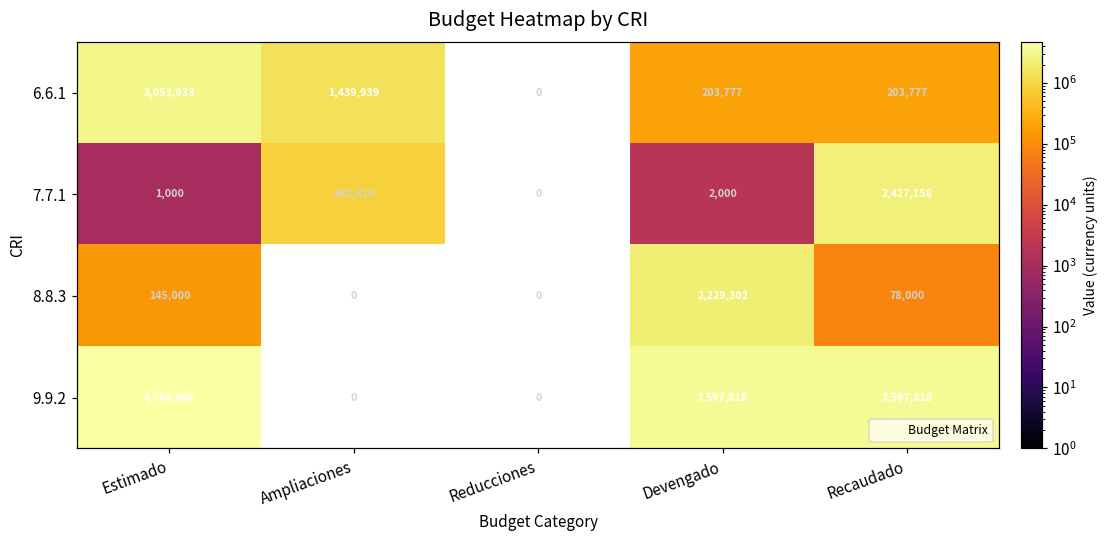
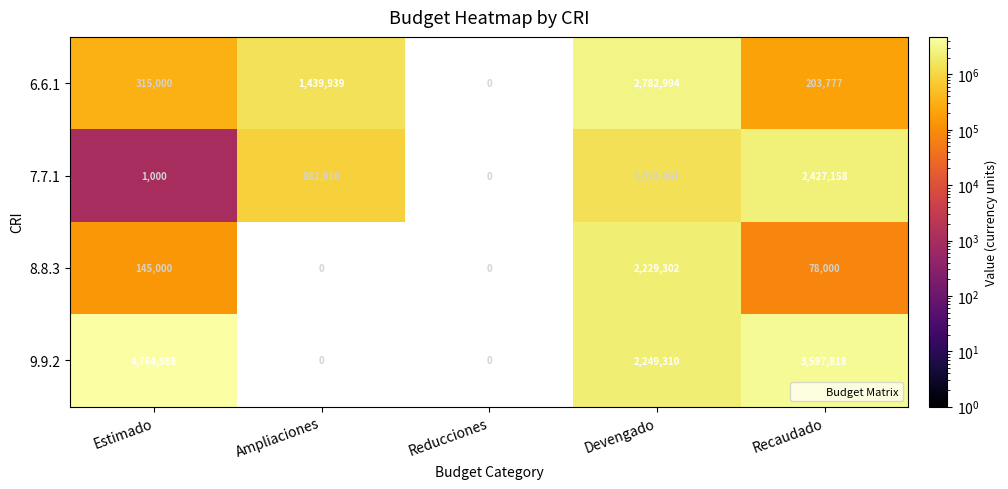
6.6.1, Estimado: 3,052,633 -> 315,000
6.6.1, Devengado: 203,777 -> 2,782,994
7.7.1, Devengado: 2,000 -> 1,423,061
9.9.2, Devengado: 3,597,818 -> 2,249,310
